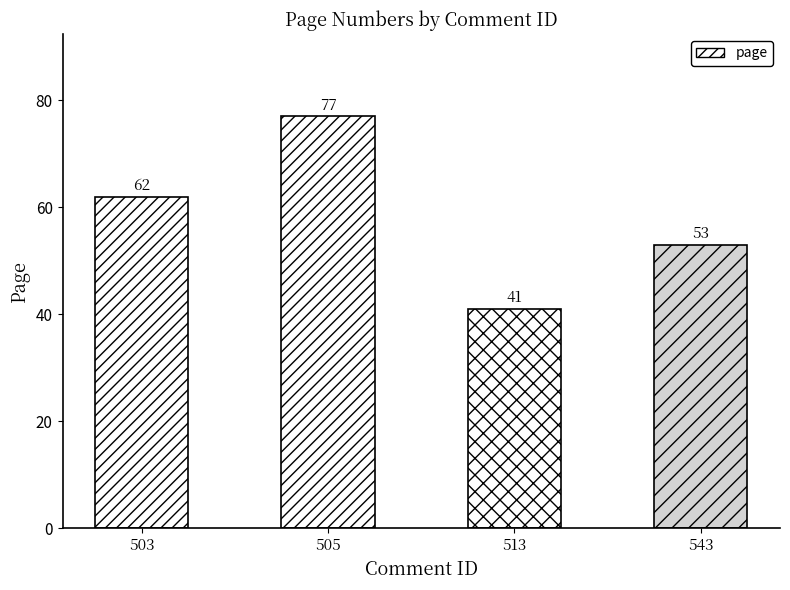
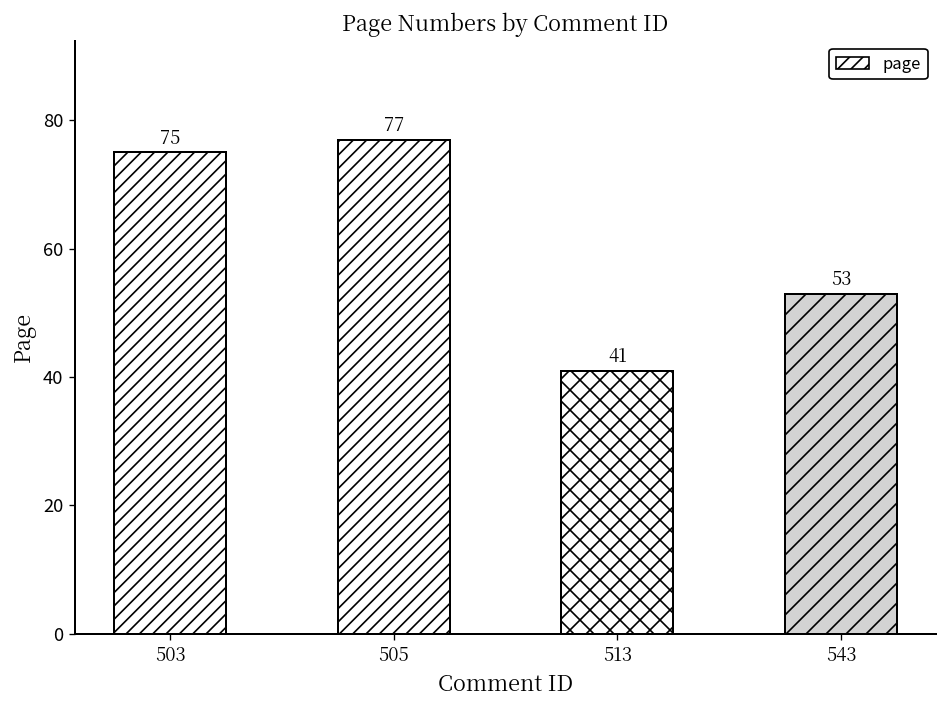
503: 62 -> 75
